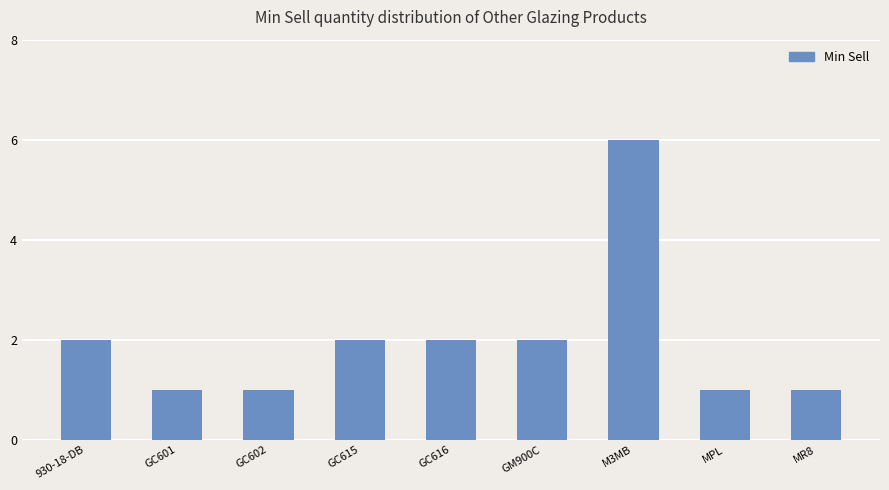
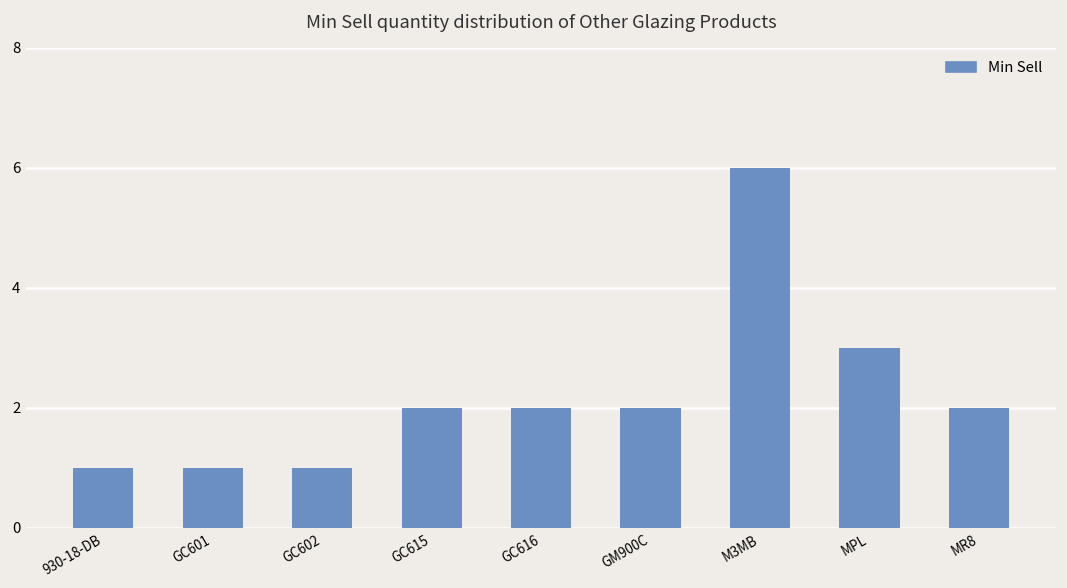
930-18-DB: 2 -> 1
MPL: 1 -> 3
MR8: 1 -> 2
